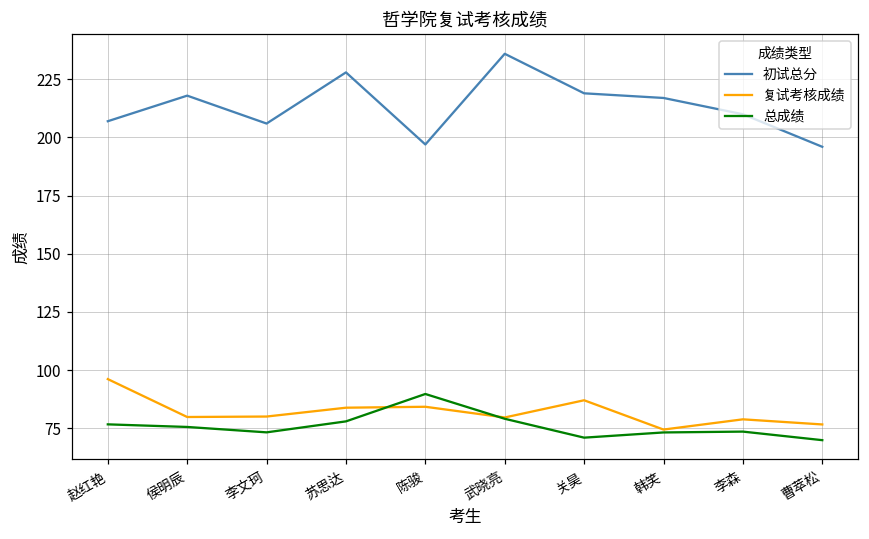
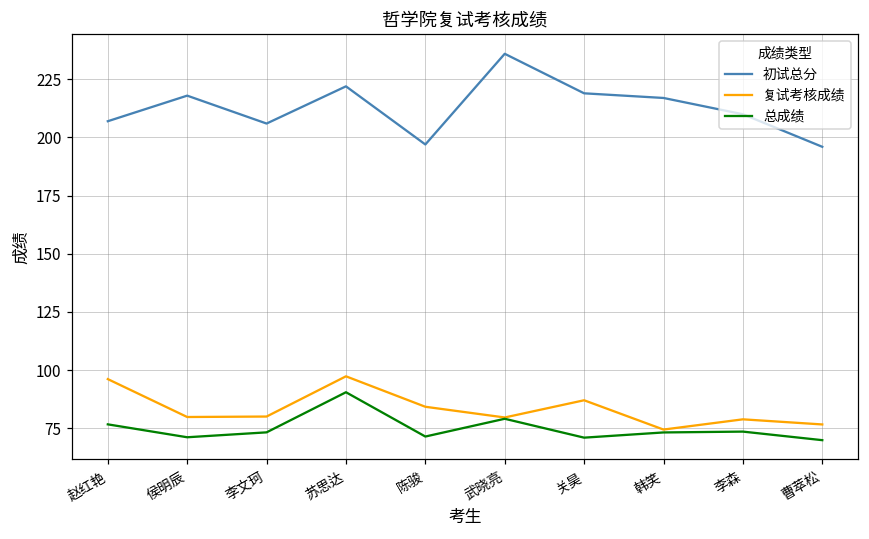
总成绩, 侯明辰: 76 -> 71
初试总分, 苏思达: 228 -> 222
复试考核成绩, 苏思达: 84 -> 97
总成绩, 苏思达: 78 -> 90
总成绩, 陈骏: 90 -> 71
